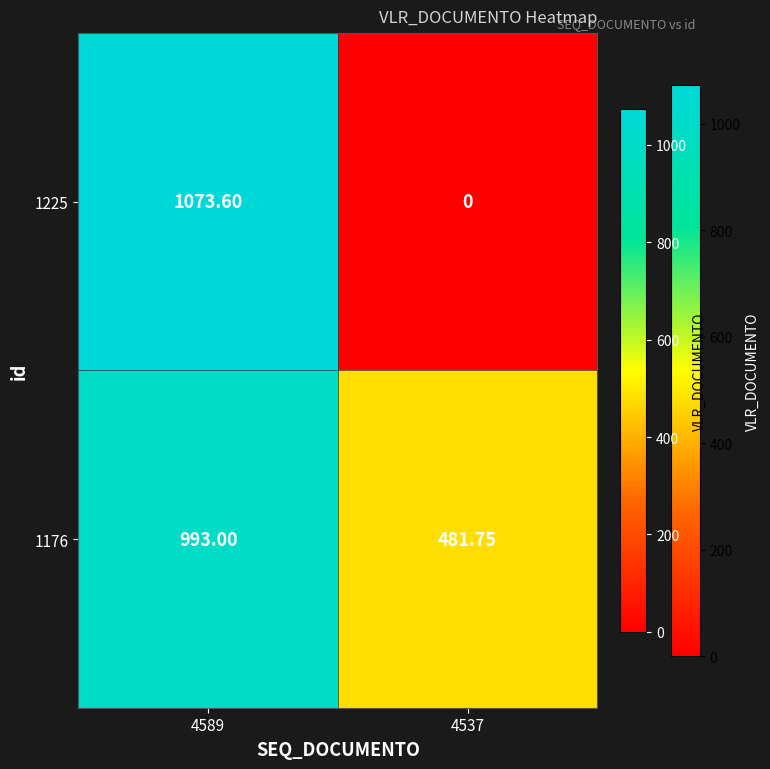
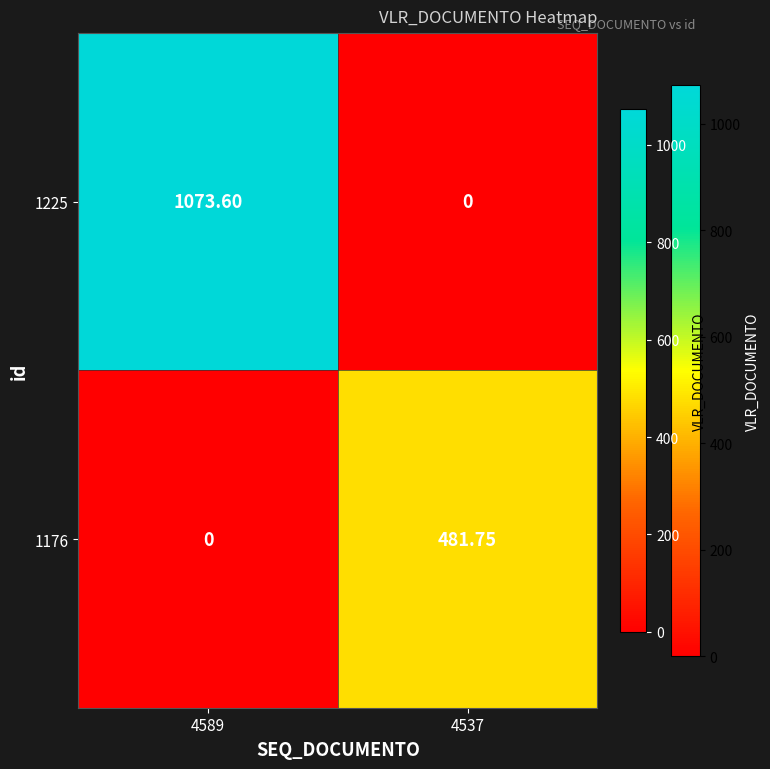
1176, 4589: 993.00 -> 0
